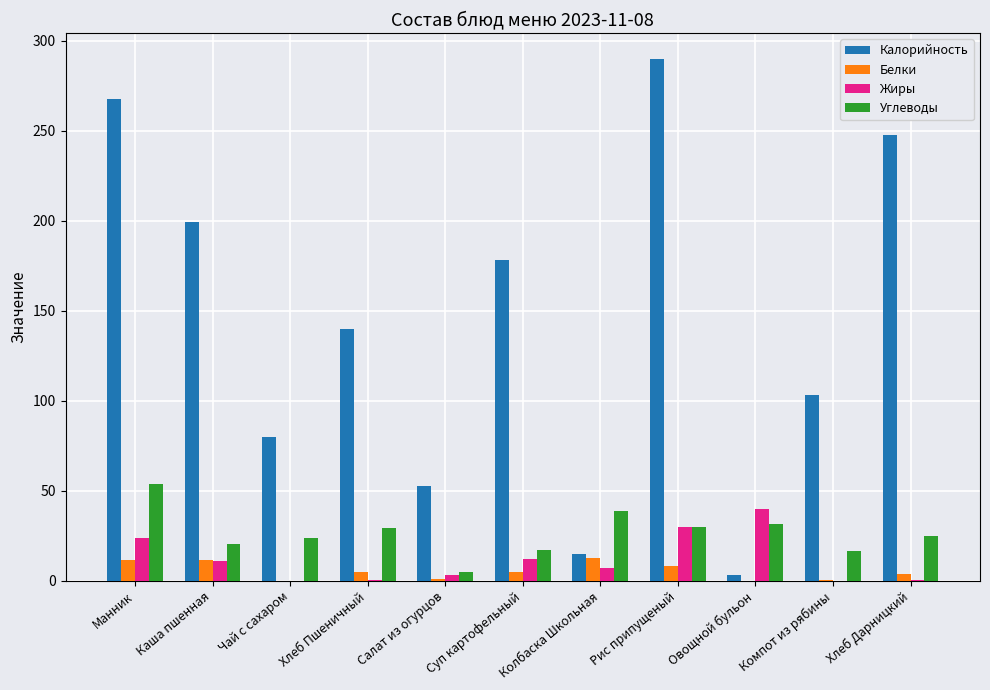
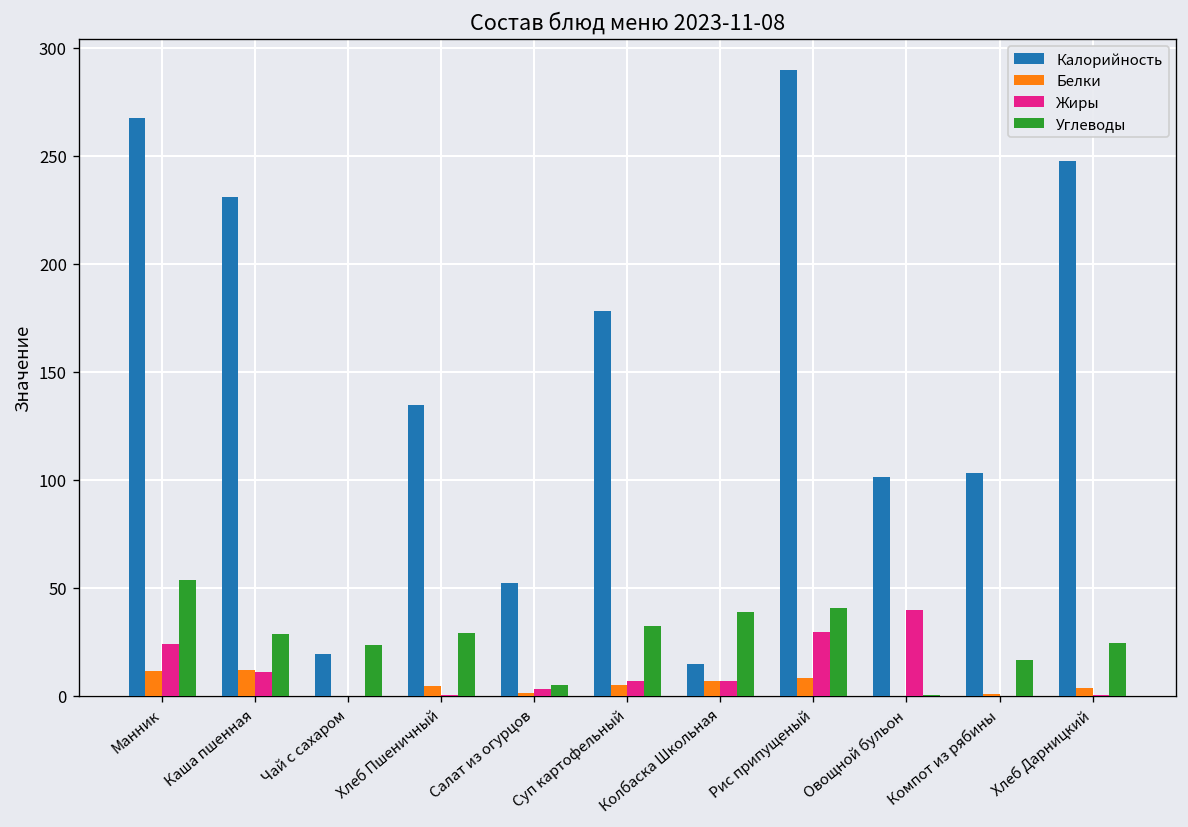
Калорийность, Каша пшенная: 199 -> 231
Углеводы, Каша пшенная: 20 -> 29
Калорийность, Чай с сахаром: 80 -> 19
Калорийность, Хлеб Пшеничный: 140 -> 135
Жиры, Суп картофельный: 12 -> 7
Углеводы, Суп картофельный: 17 -> 32
Белки, Колбаска Школьная: 13 -> 7
Углеводы, Рис припущеный: 30 -> 41
Калорийность, Овощной бульон: 3 -> 101
Углеводы, Овощной бульон: 32 -> 0
